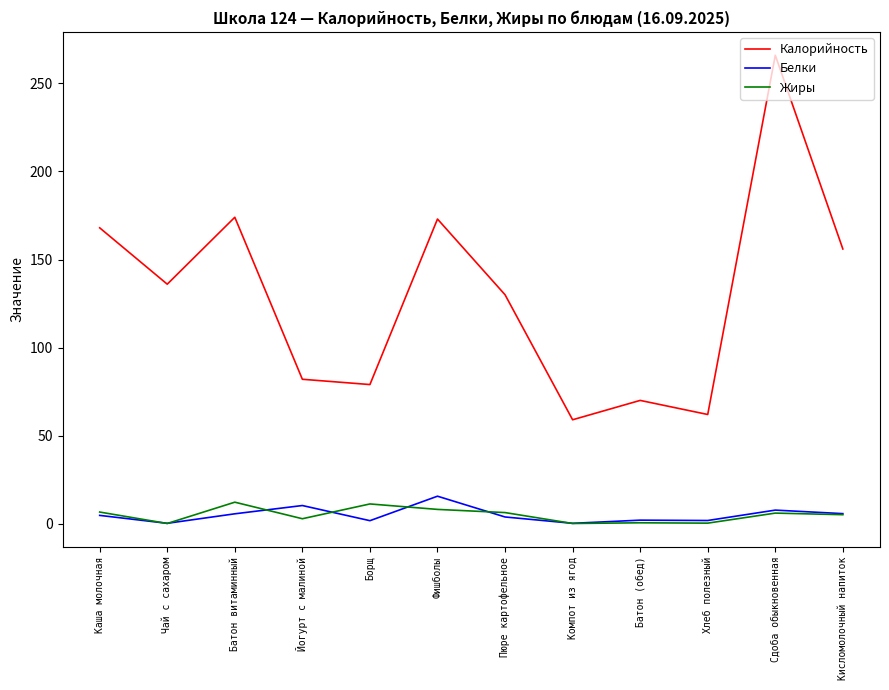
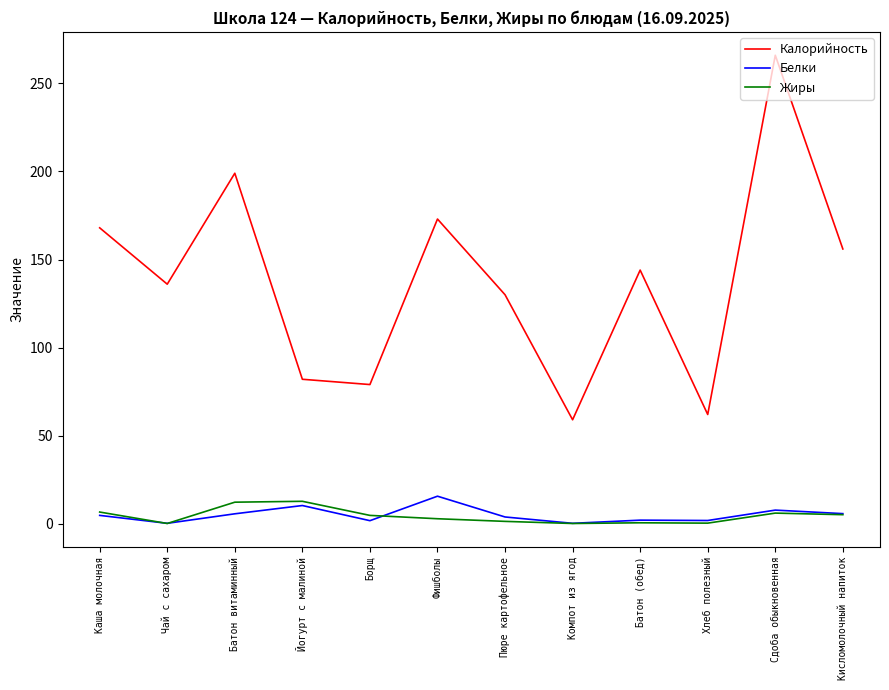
Калорийность, Батон витаминный: 174 -> 199
Жиры, Йогурт с малиной: 3 -> 13
Жиры, Борщ: 11 -> 5
Жиры, Фишболы: 8 -> 3
Жиры, Пюре картофельное: 6 -> 1
Калорийность, Батон (обед): 70 -> 144
